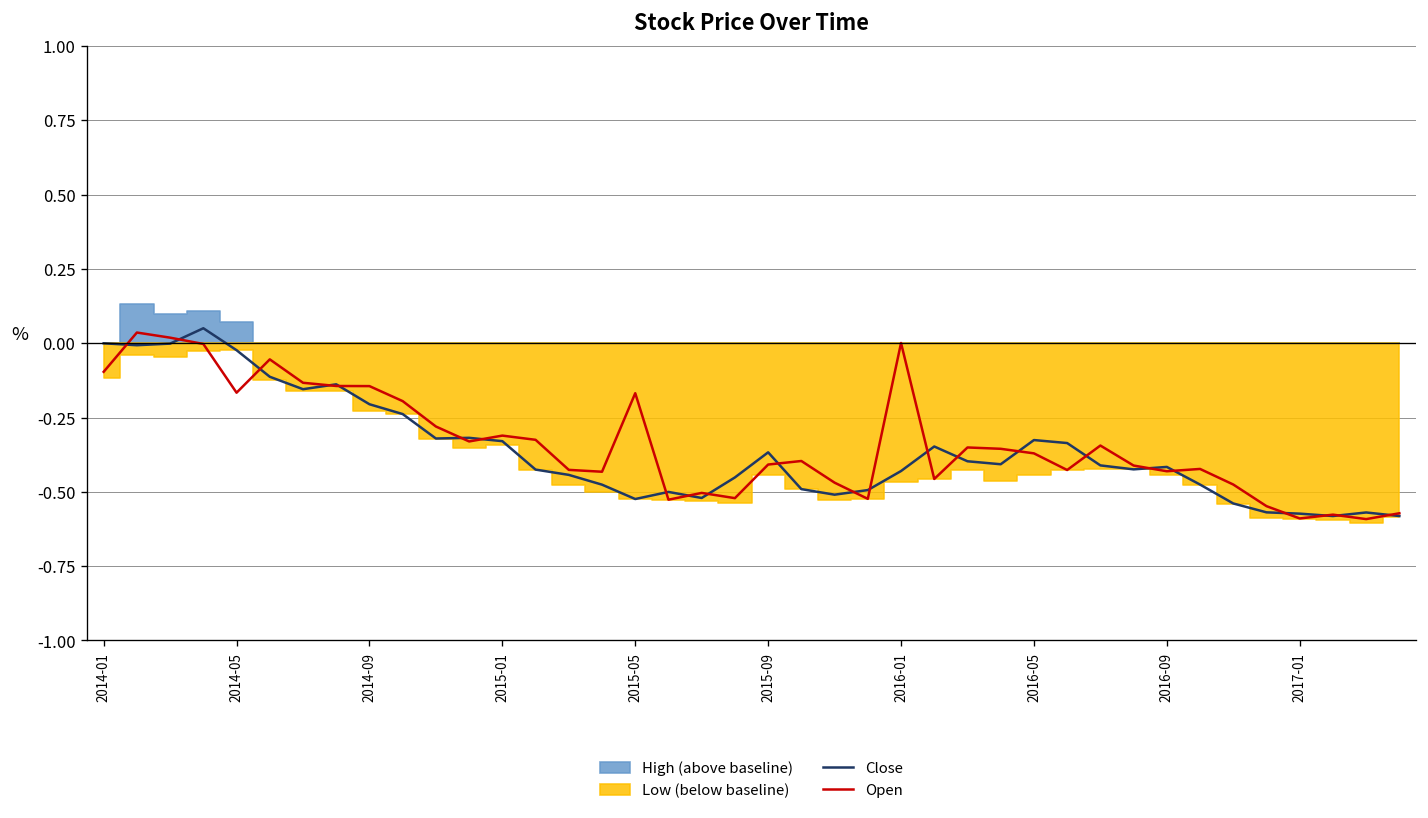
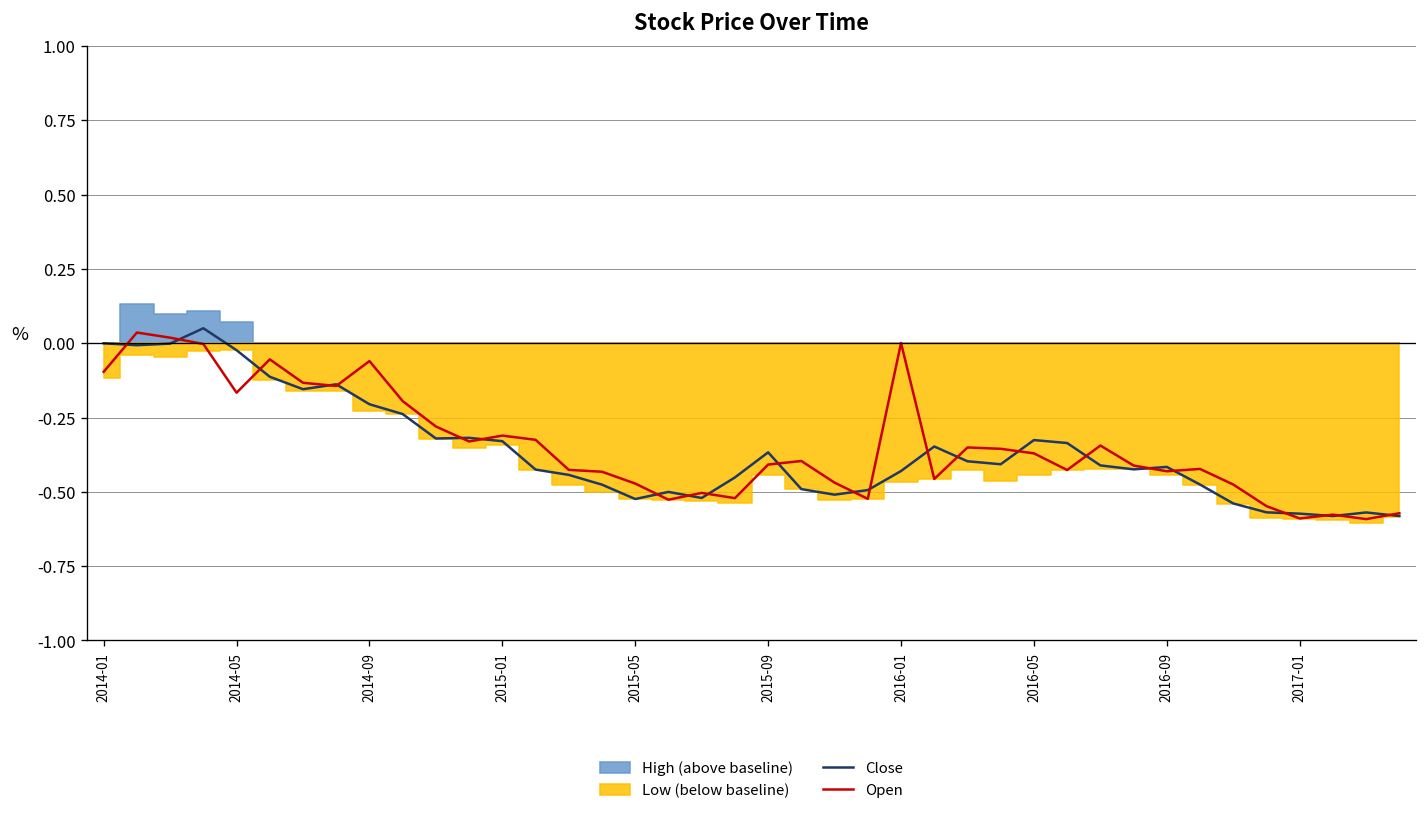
Open, 2014-09: -0.14 -> -0.06
Open, 2015-05: -0.17 -> -0.47
